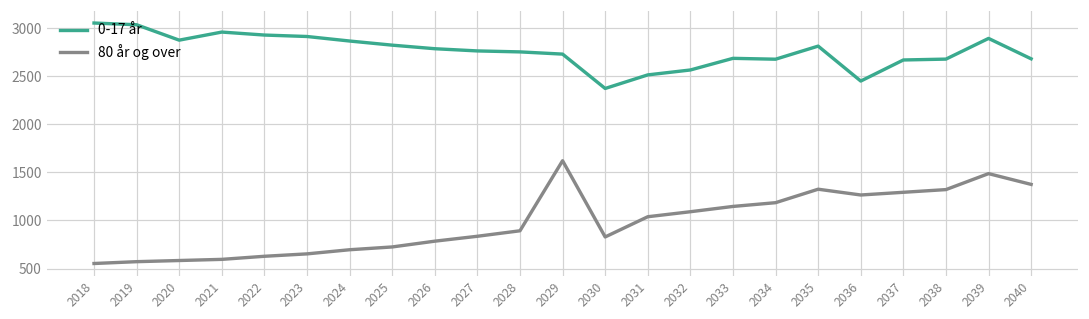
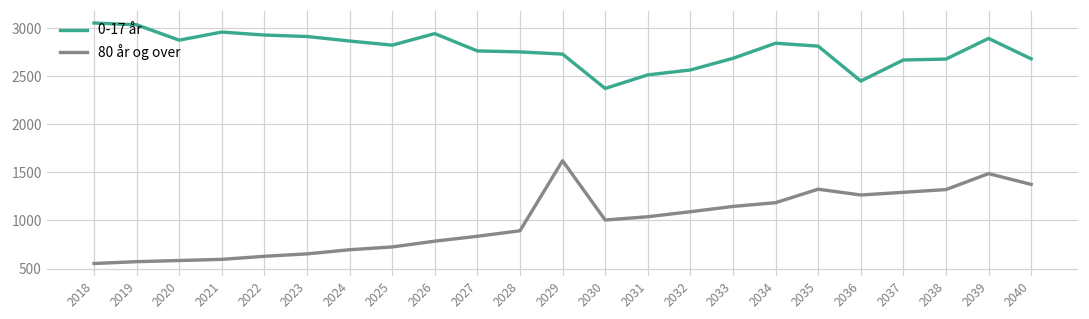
0-17 år, 2026: 2800 -> 2900
80 år og over, 2030: 800 -> 1000
0-17 år, 2034: 2700 -> 2800
